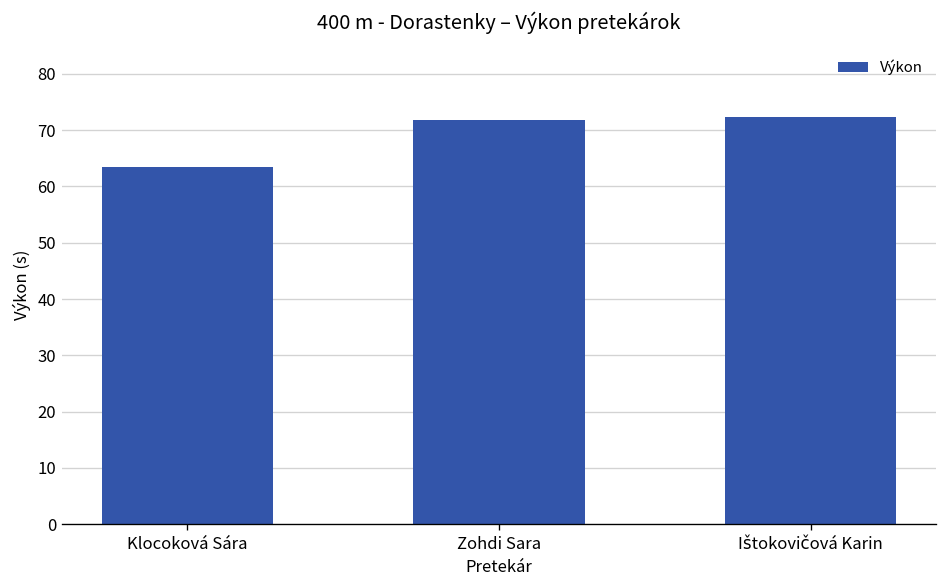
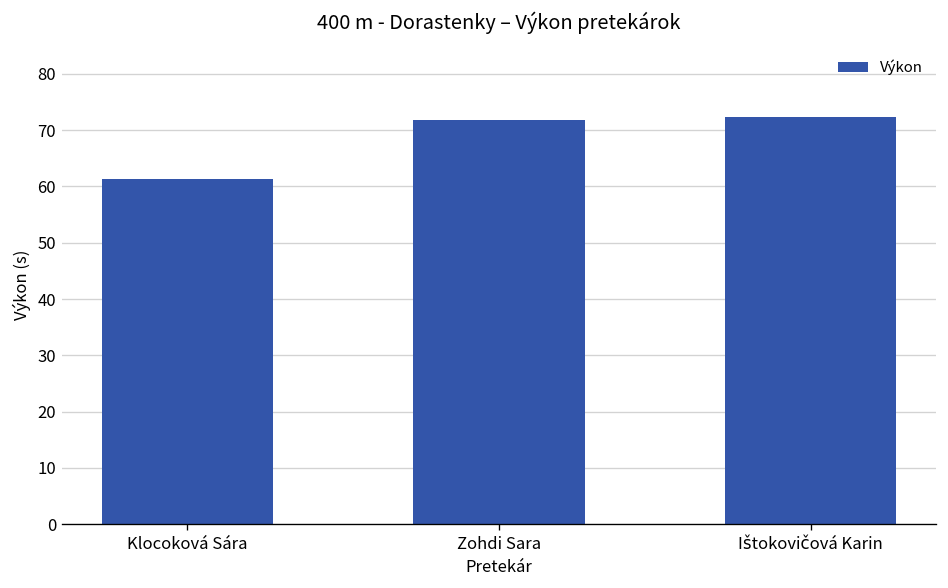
Klocoková Sára: 64 -> 61
